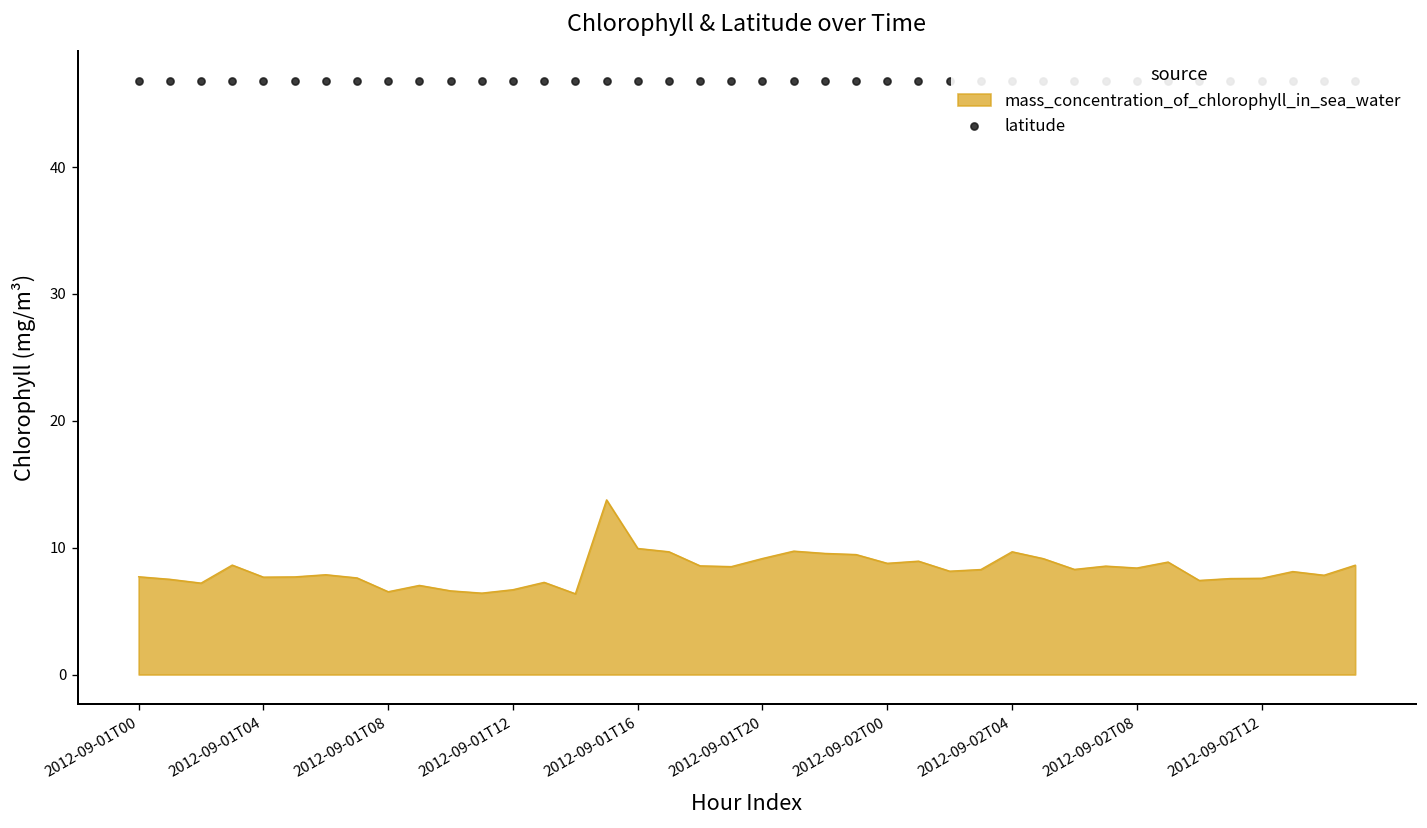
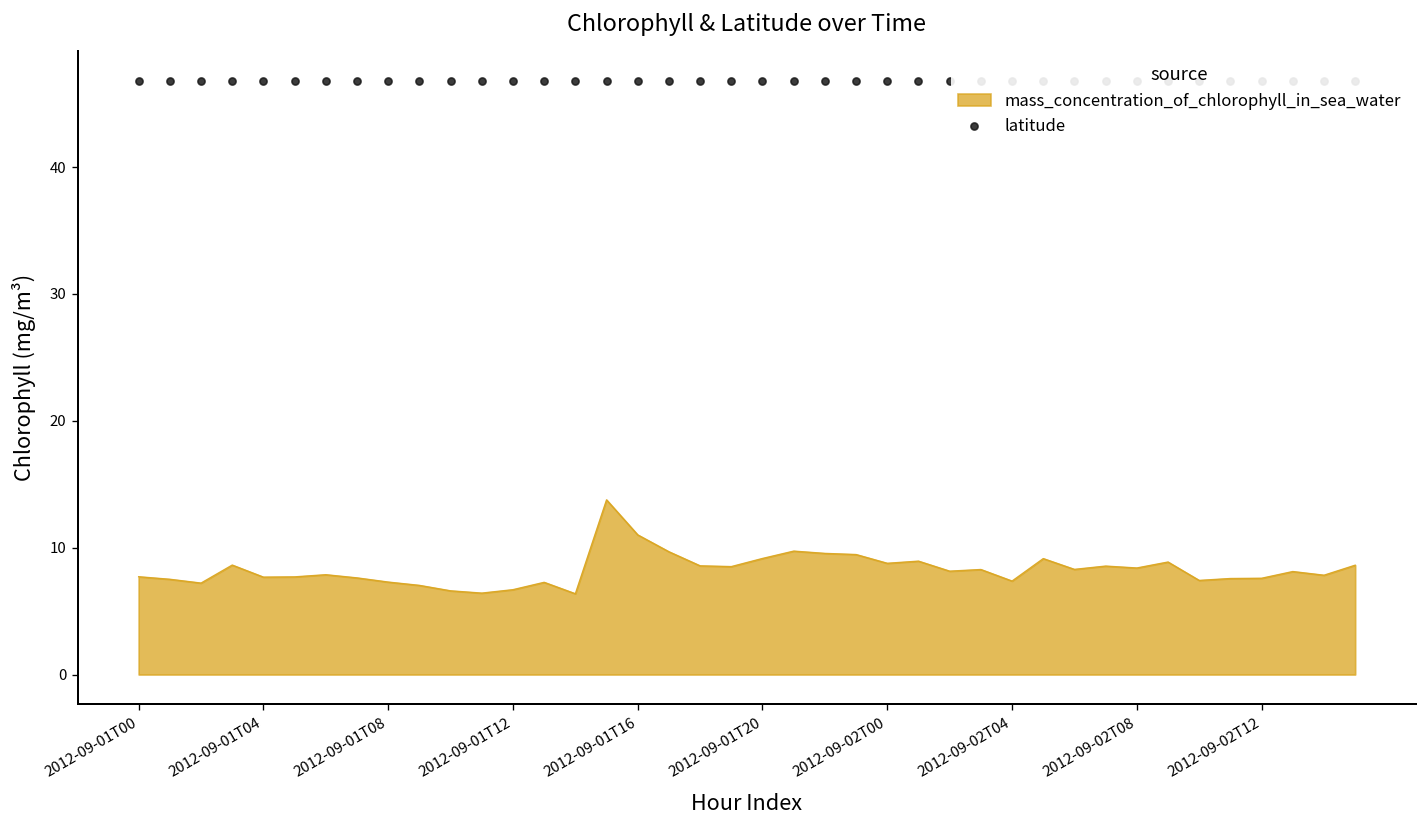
mass_concentration_of_chlorophyll_in_sea_water, 2012-09-01T08: 6.5 -> 7.3
mass_concentration_of_chlorophyll_in_sea_water, 2012-09-01T16: 9.9 -> 11.0
mass_concentration_of_chlorophyll_in_sea_water, 2012-09-02T04: 9.7 -> 7.4
